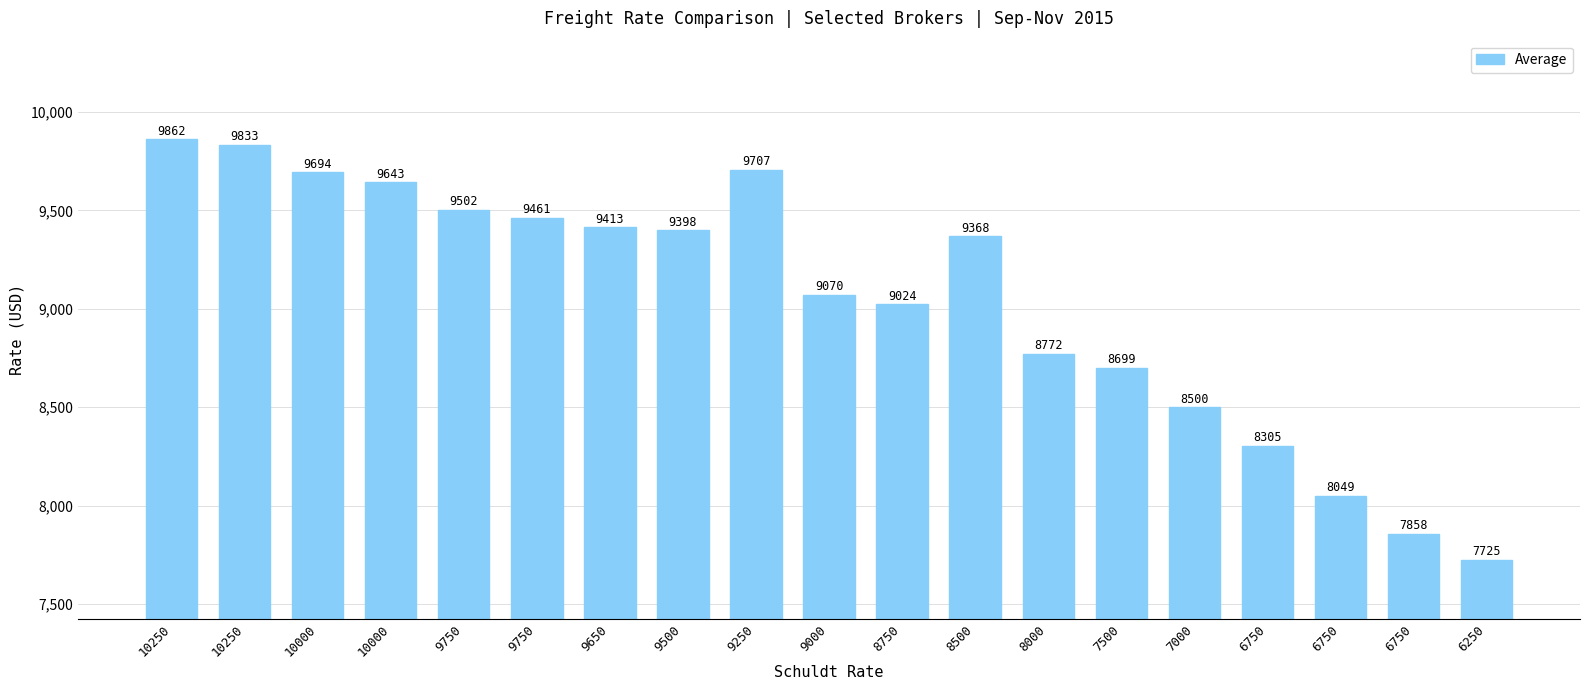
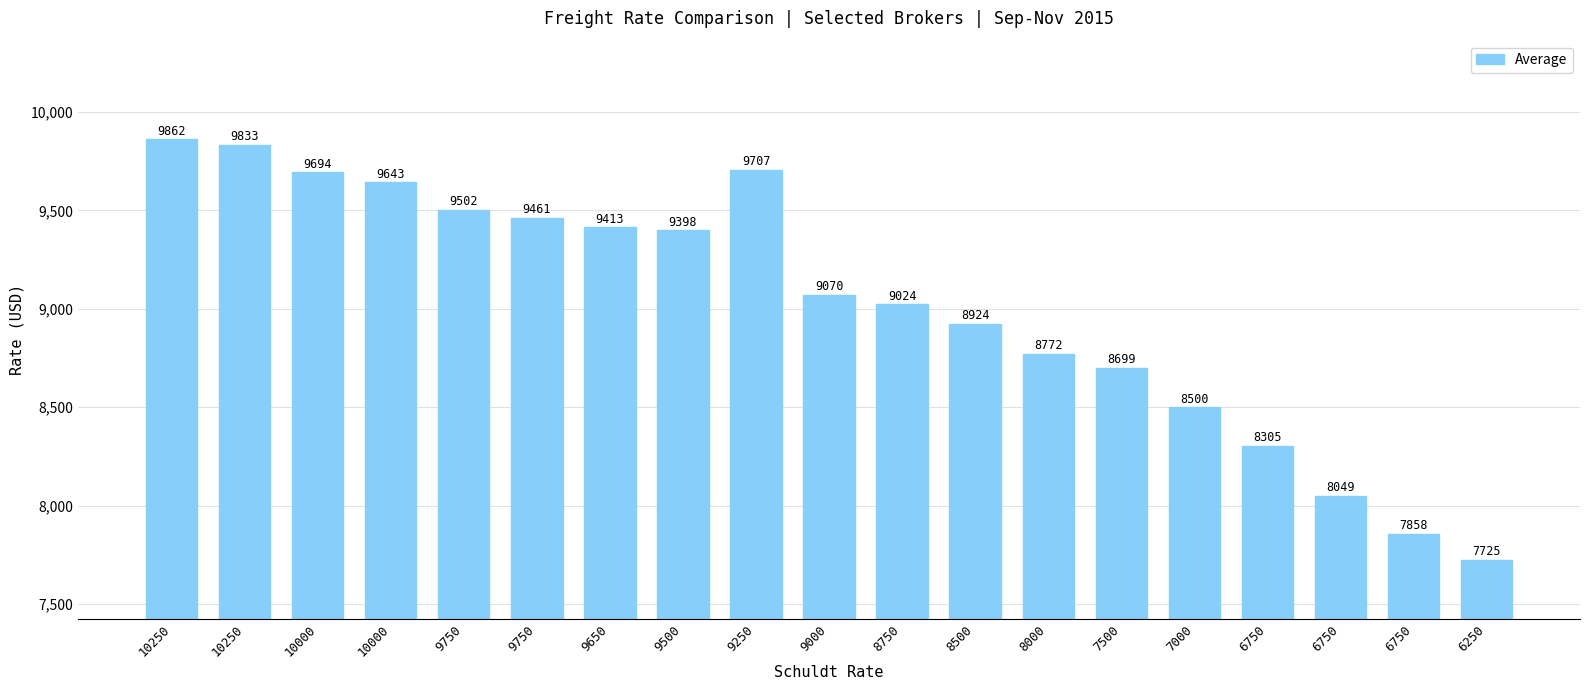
8500: 9368 -> 8924
